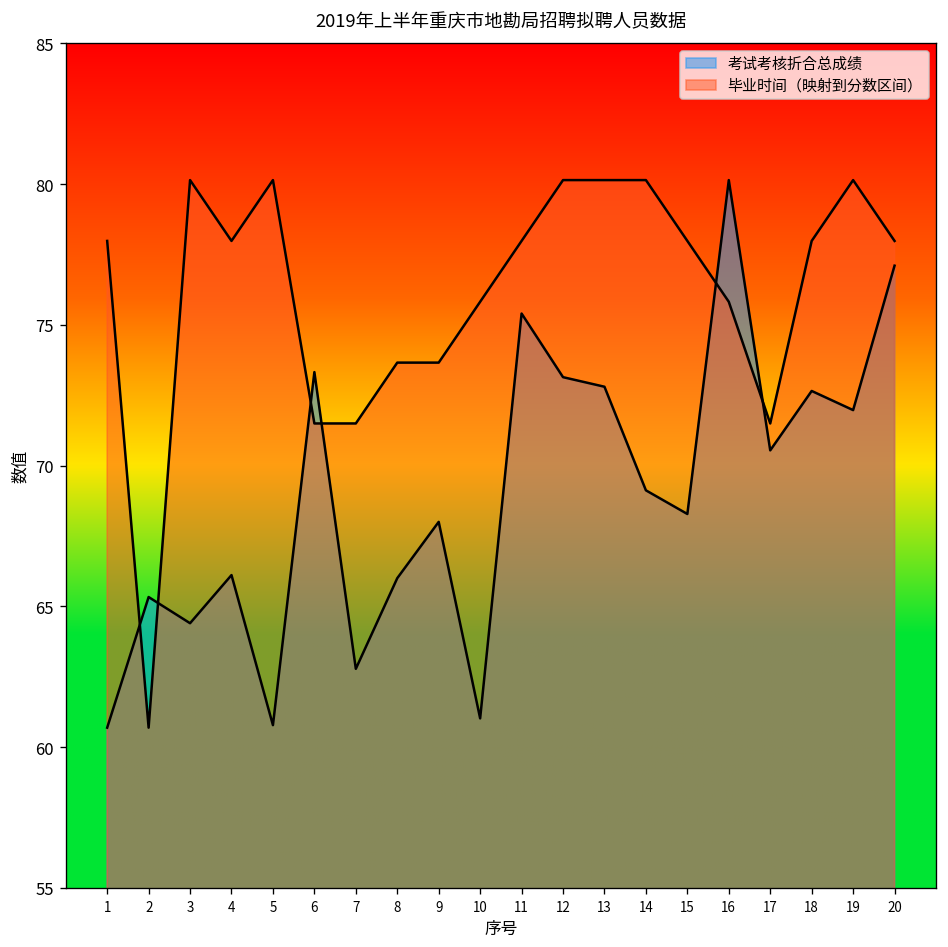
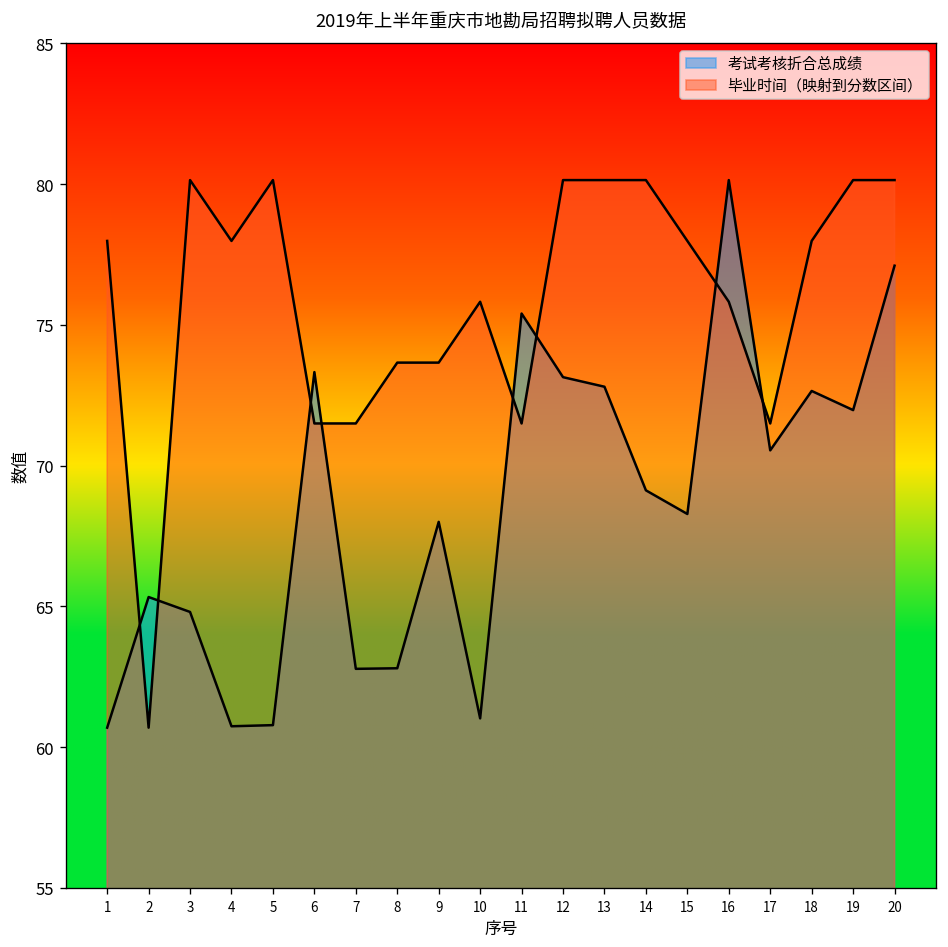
考试考核折合总成绩, 3: 64.4 -> 64.8
考试考核折合总成绩, 4: 66.1 -> 60.7
考试考核折合总成绩, 8: 66.0 -> 62.8
毕业时间（映射到分数区间）, 11: 78.0 -> 71.5
毕业时间（映射到分数区间）, 20: 78.0 -> 80.1
